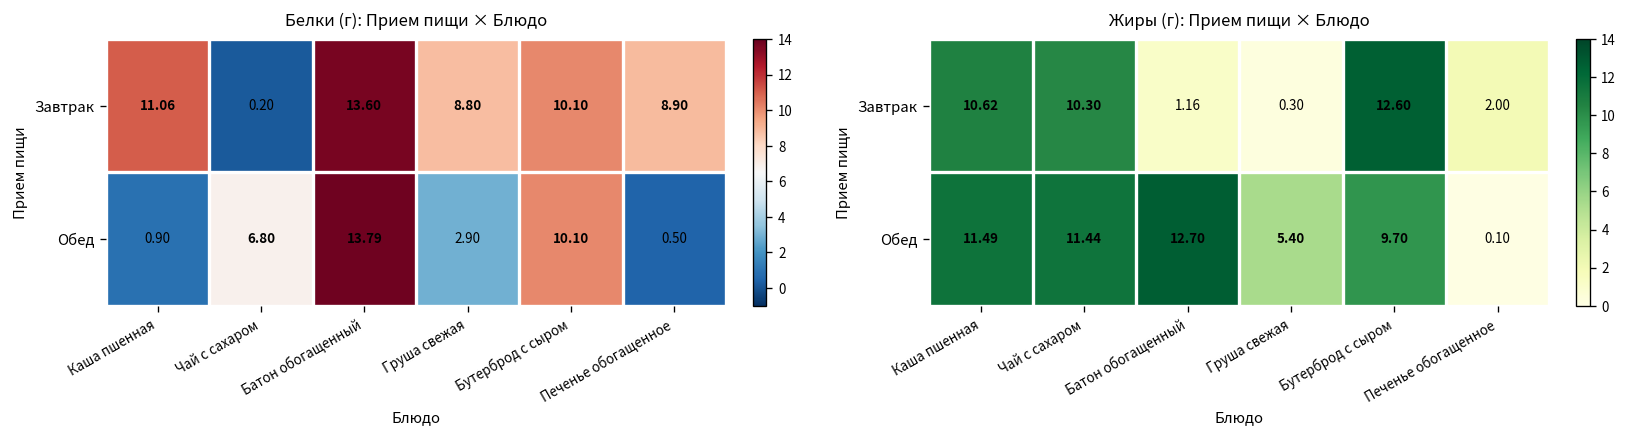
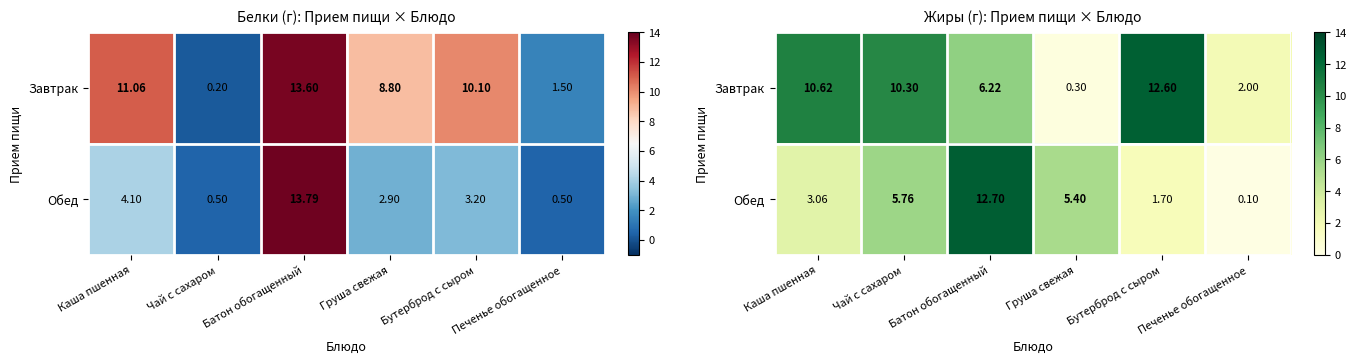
Белки (г): Прием пищи × Блюдо, Завтрак, Печенье обогащенное: 8.90 -> 1.50
Белки (г): Прием пищи × Блюдо, Обед, Каша пшенная: 0.90 -> 4.10
Белки (г): Прием пищи × Блюдо, Обед, Чай с сахаром: 6.80 -> 0.50
Белки (г): Прием пищи × Блюдо, Обед, Бутерброд с сыром: 10.10 -> 3.20
Жиры (г): Прием пищи × Блюдо, Завтрак, Батон обогащенный: 1.16 -> 6.22
Жиры (г): Прием пищи × Блюдо, Обед, Каша пшенная: 11.49 -> 3.06
Жиры (г): Прием пищи × Блюдо, Обед, Чай с сахаром: 11.44 -> 5.76
Жиры (г): Прием пищи × Блюдо, Обед, Бутерброд с сыром: 9.70 -> 1.70
